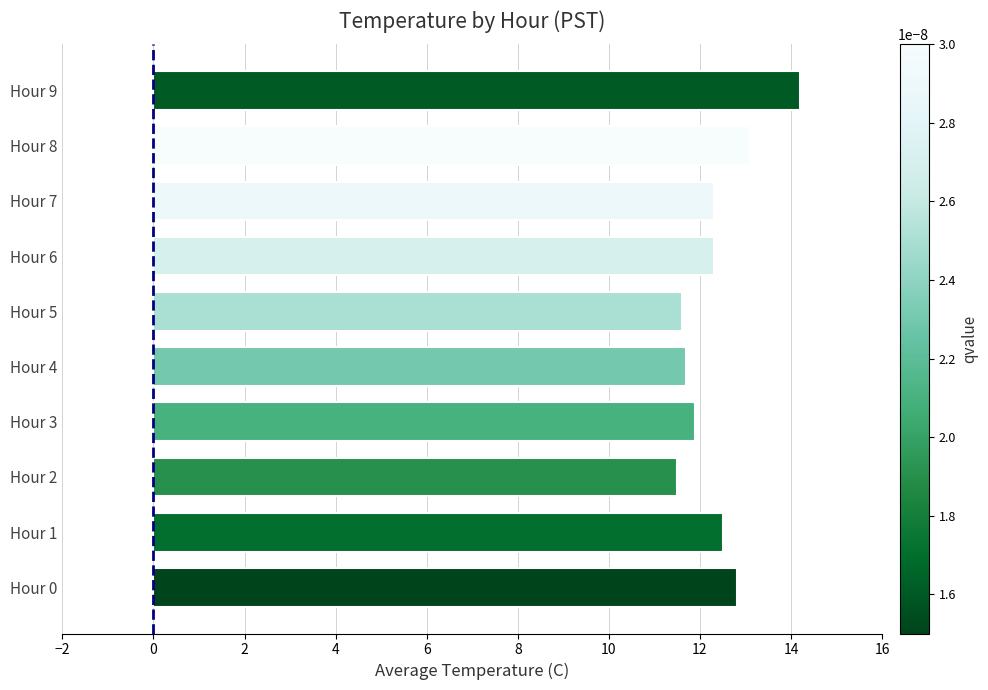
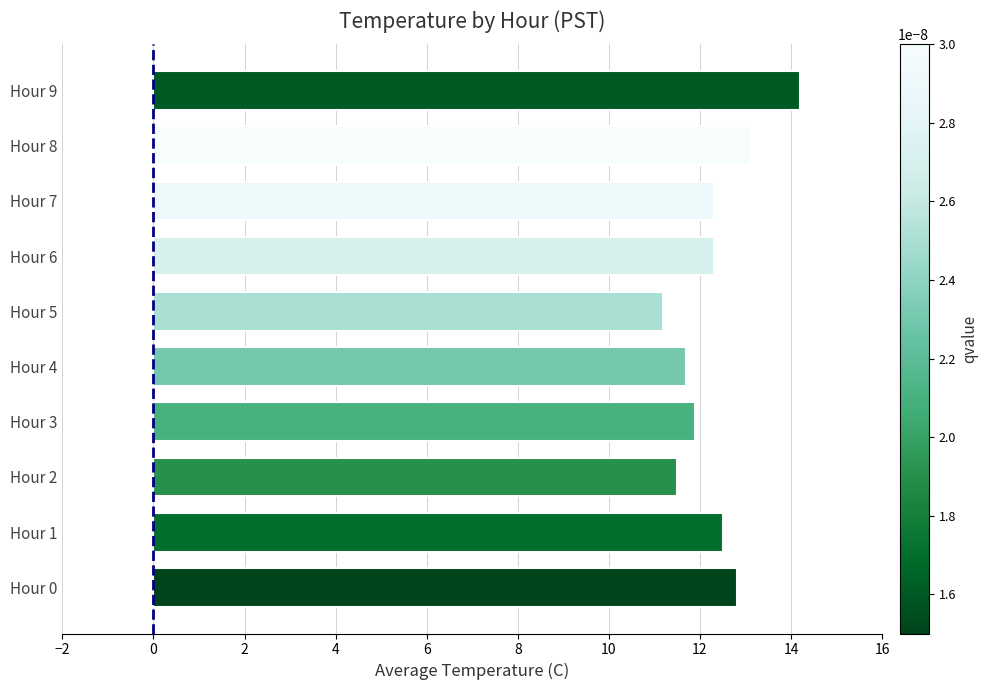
Hour 5: 11.6 -> 11.2
